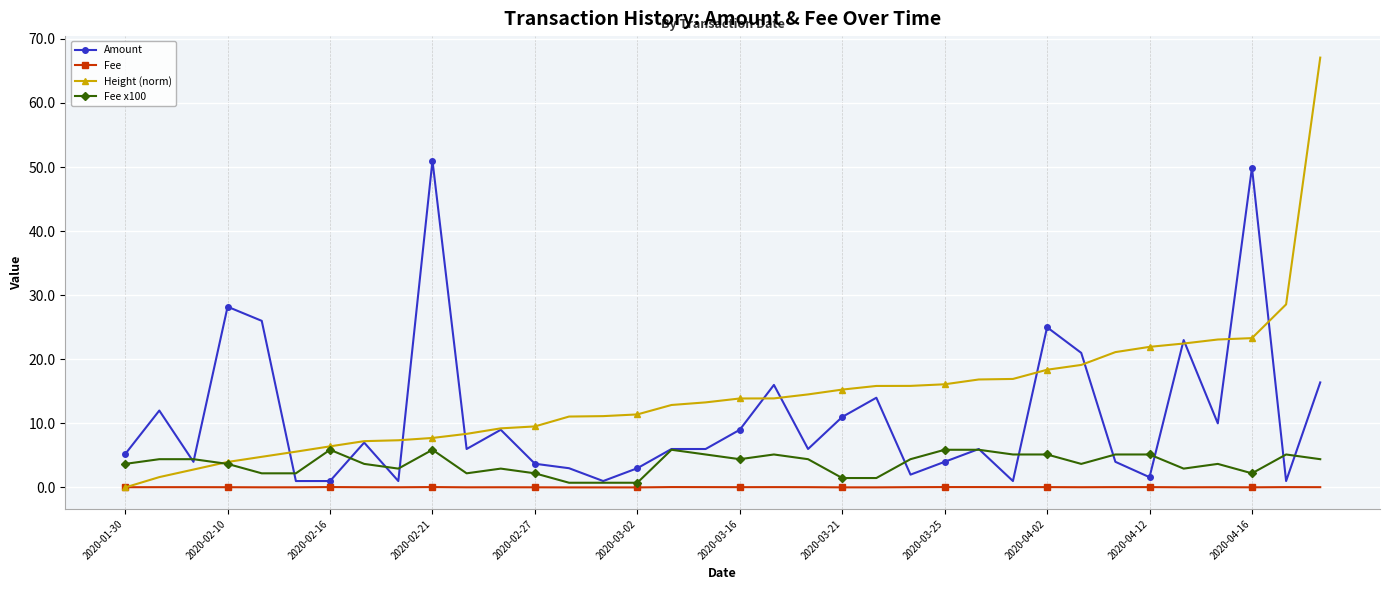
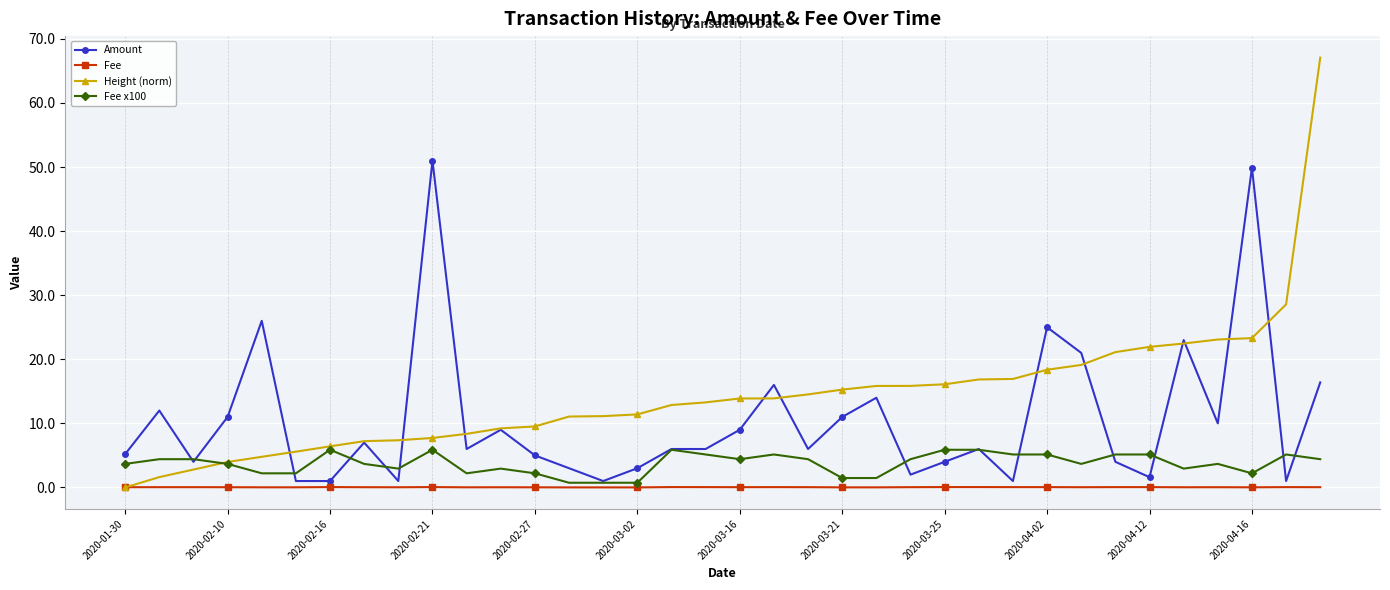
Amount, 2020-02-10: 28 -> 11
Amount, 2020-02-27: 4 -> 5
